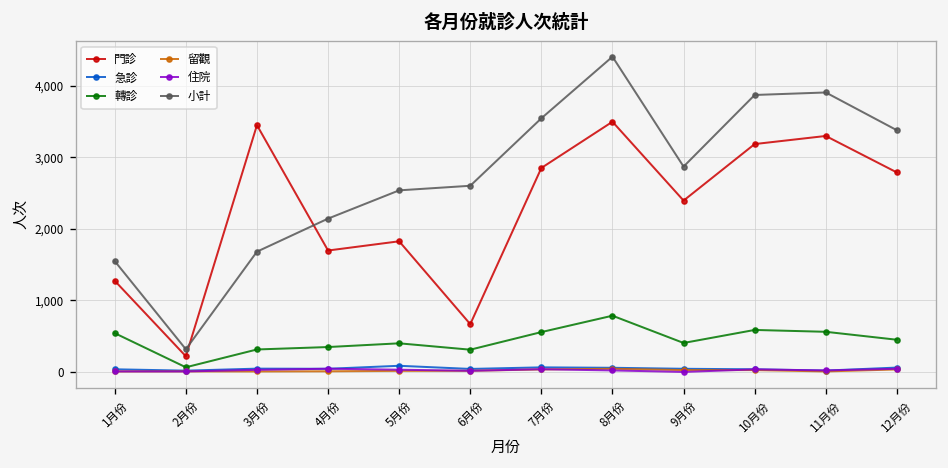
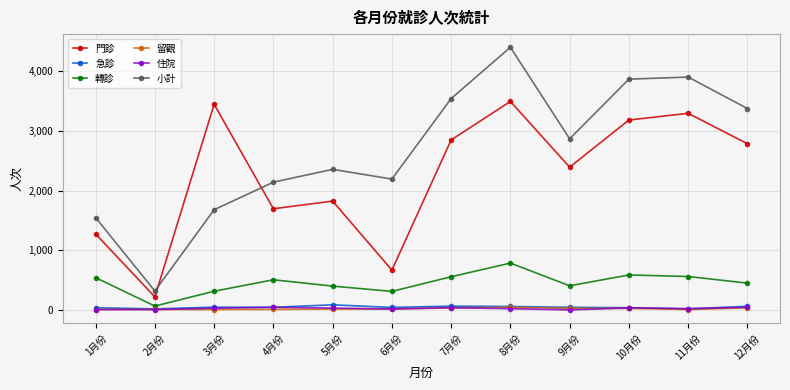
轉診, 4月份: 300 -> 500
小計, 5月份: 2,500 -> 2,400
小計, 6月份: 2,600 -> 2,200
